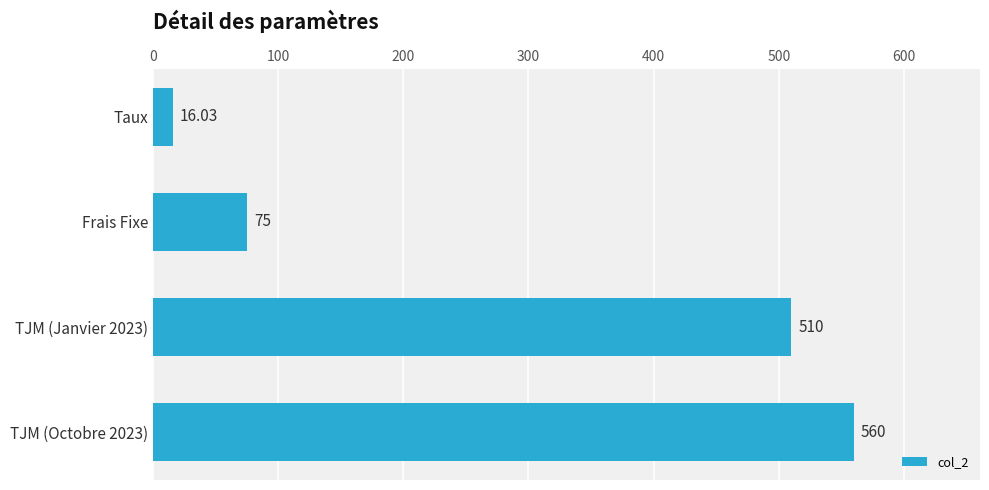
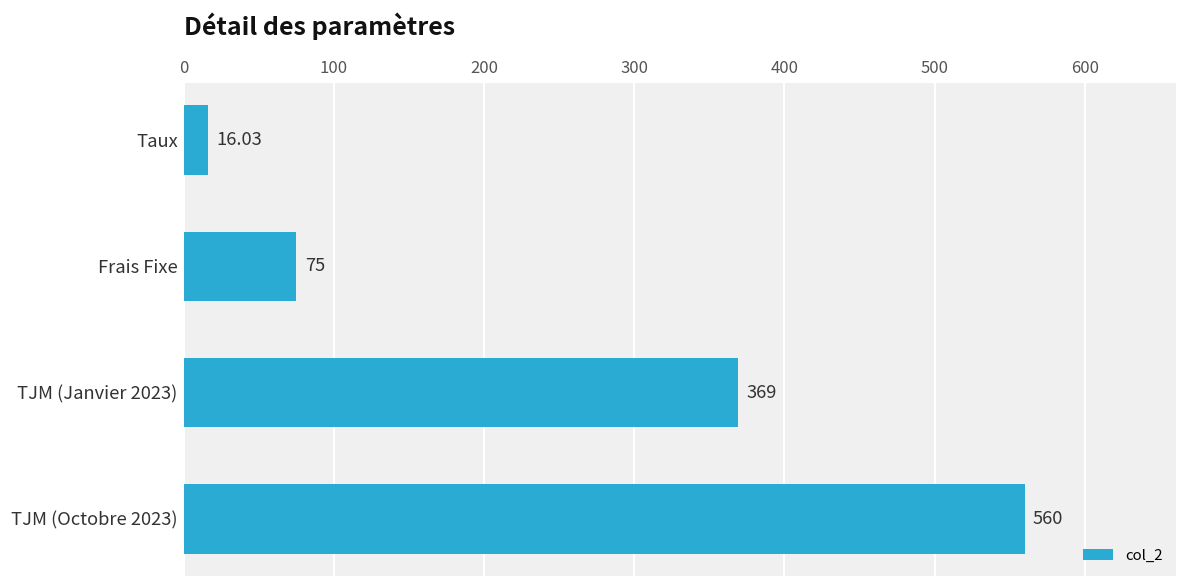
TJM (Janvier 2023): 510 -> 369
